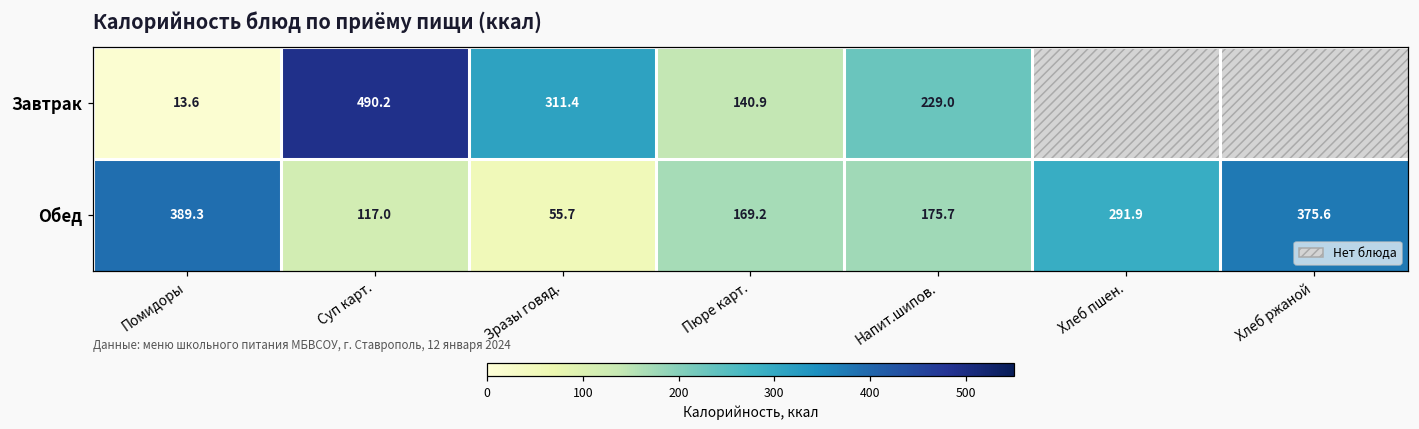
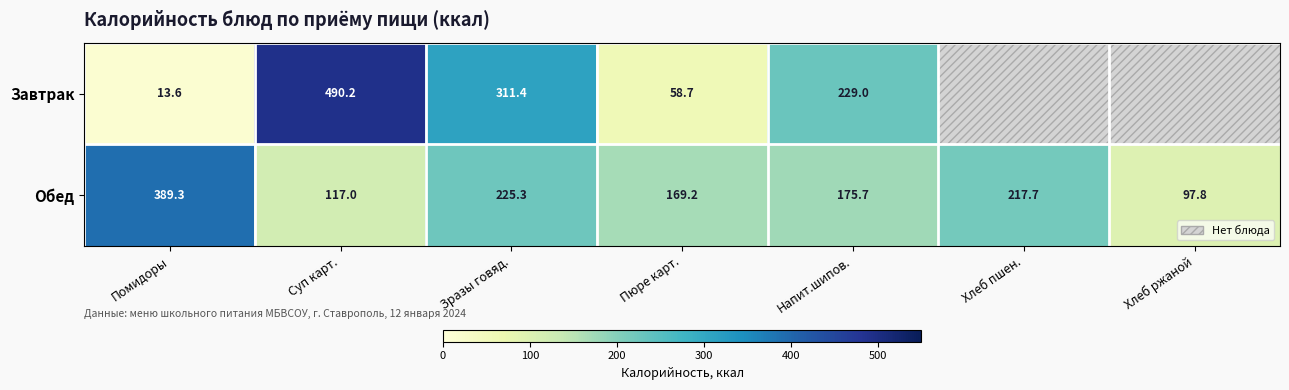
Завтрак, Пюре карт.: 140.9 -> 58.7
Обед, Зразы говяд.: 55.7 -> 225.3
Обед, Хлеб пшен.: 291.9 -> 217.7
Обед, Хлеб ржаной: 375.6 -> 97.8
